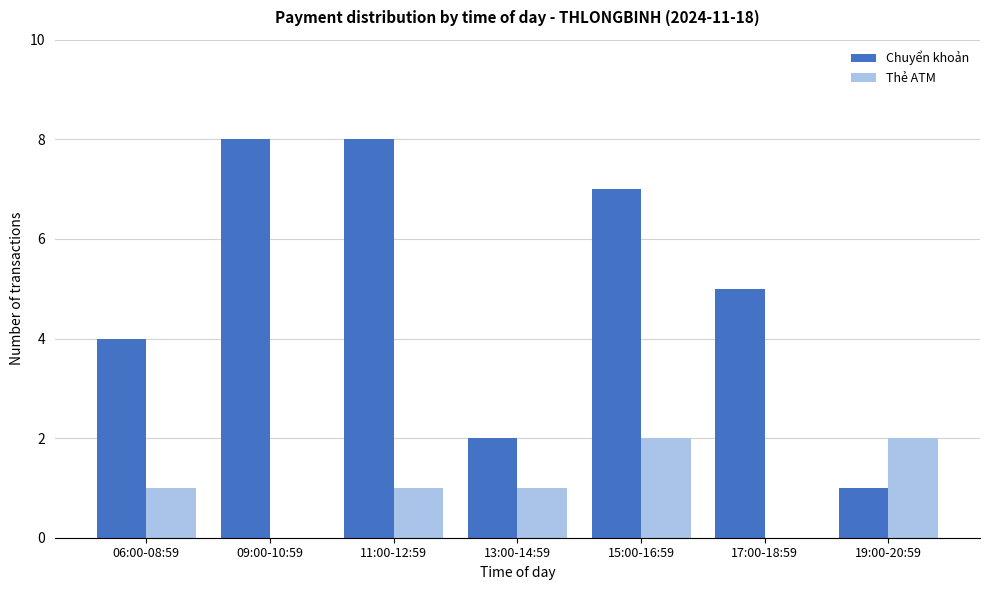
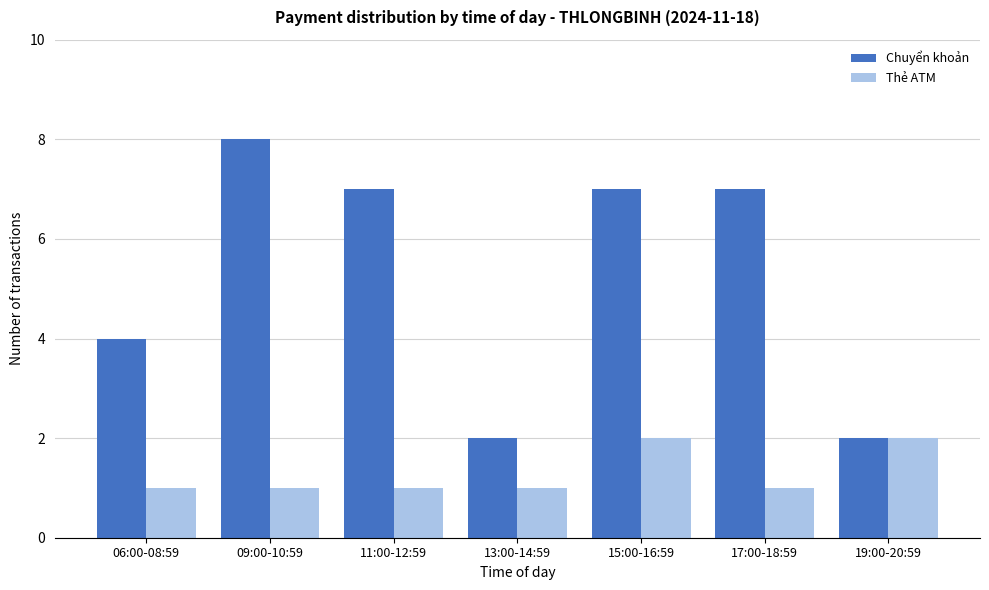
Thẻ ATM, 09:00-10:59: 0 -> 1
Chuyển khoản, 11:00-12:59: 8 -> 7
Chuyển khoản, 17:00-18:59: 5 -> 7
Thẻ ATM, 17:00-18:59: 0 -> 1
Chuyển khoản, 19:00-20:59: 1 -> 2
